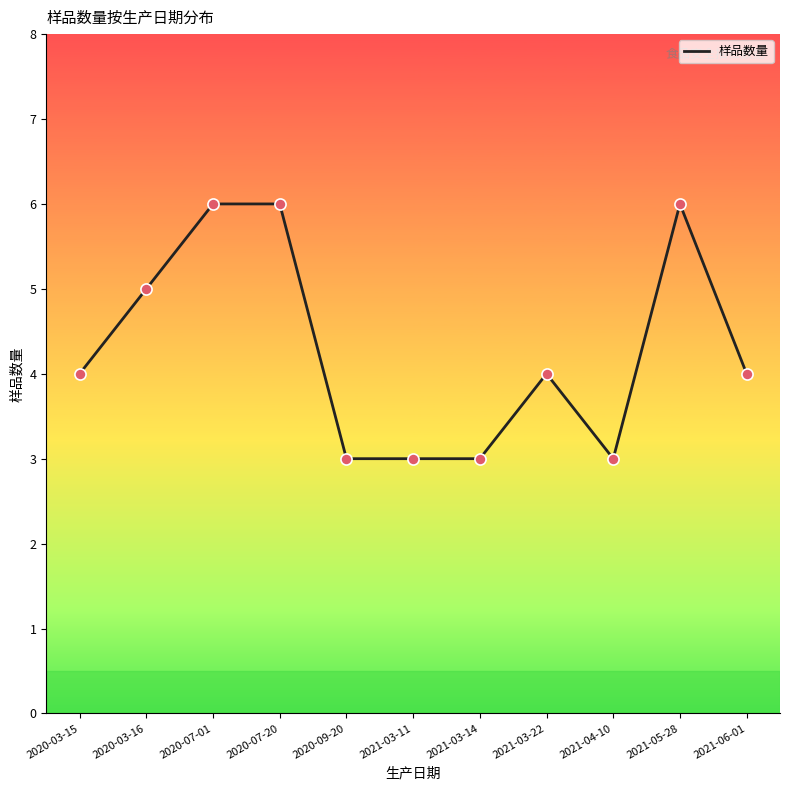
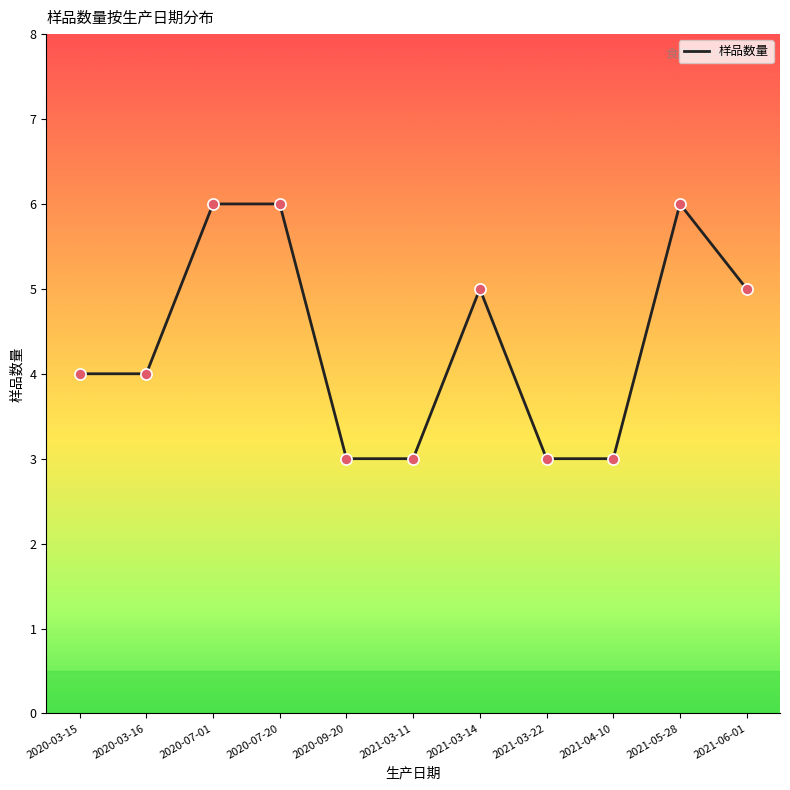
2020-03-16: 5 -> 4
2021-03-14: 3 -> 5
2021-03-22: 4 -> 3
2021-06-01: 4 -> 5
